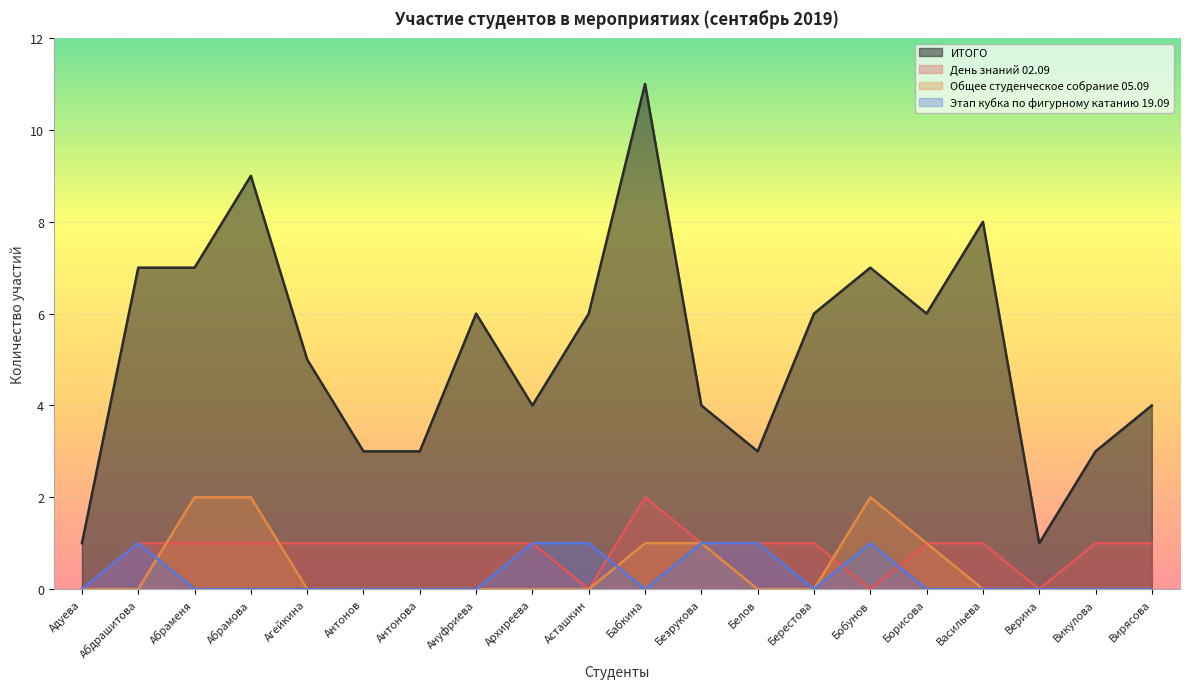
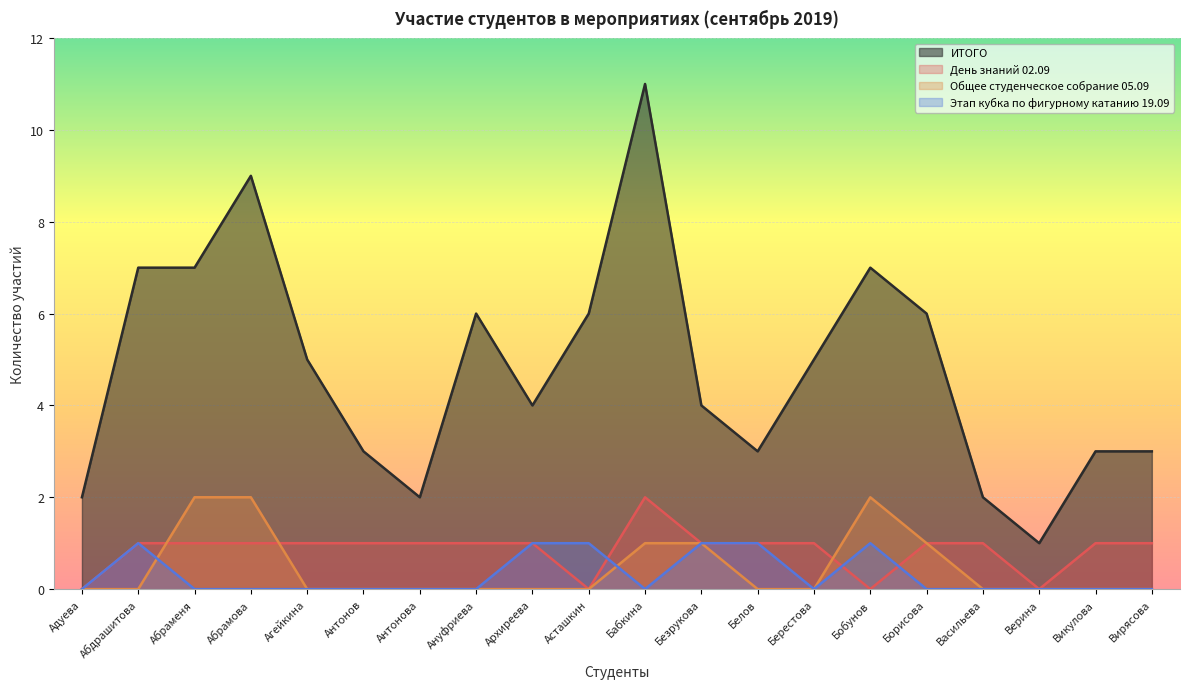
ИТОГО, Адуева: 1 -> 2
ИТОГО, Антонова: 3 -> 2
ИТОГО, Берестова: 6 -> 5
ИТОГО, Васильева: 8 -> 2
ИТОГО, Вирясова: 4 -> 3
